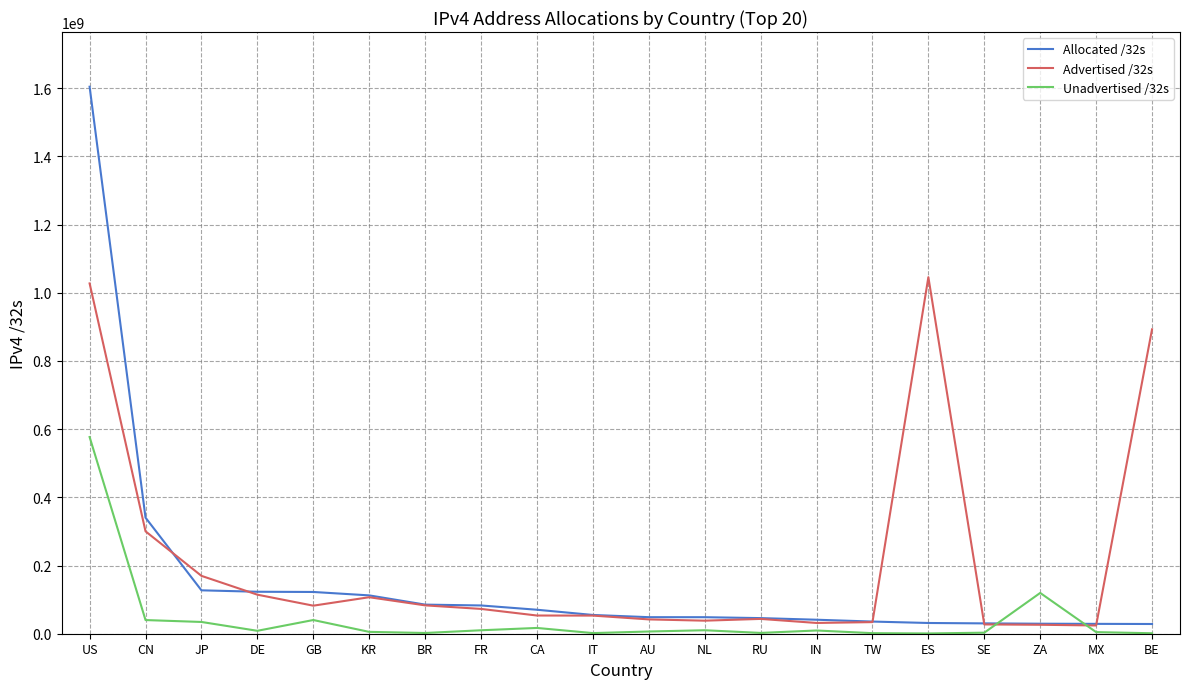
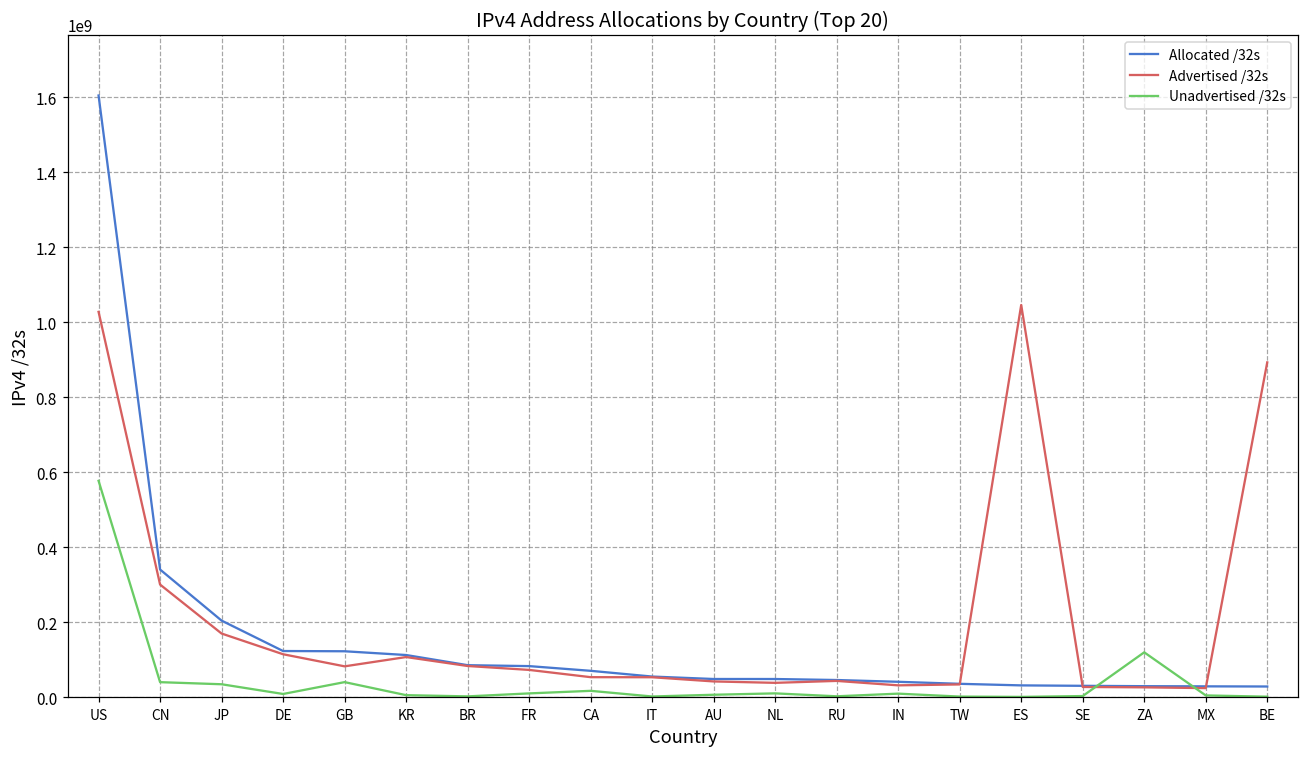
Allocated /32s, JP: 130000000 -> 200000000
